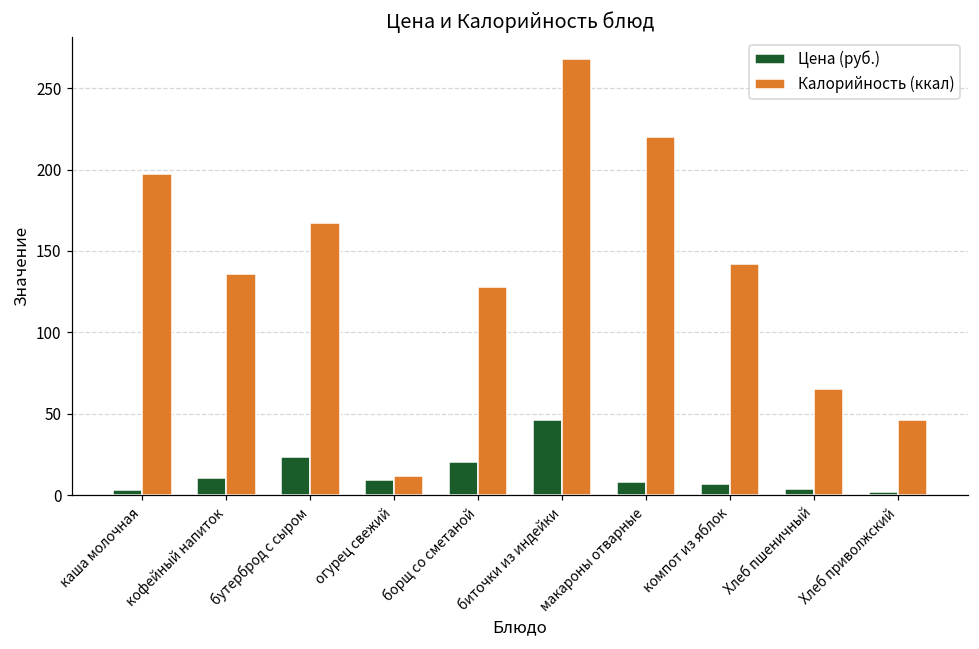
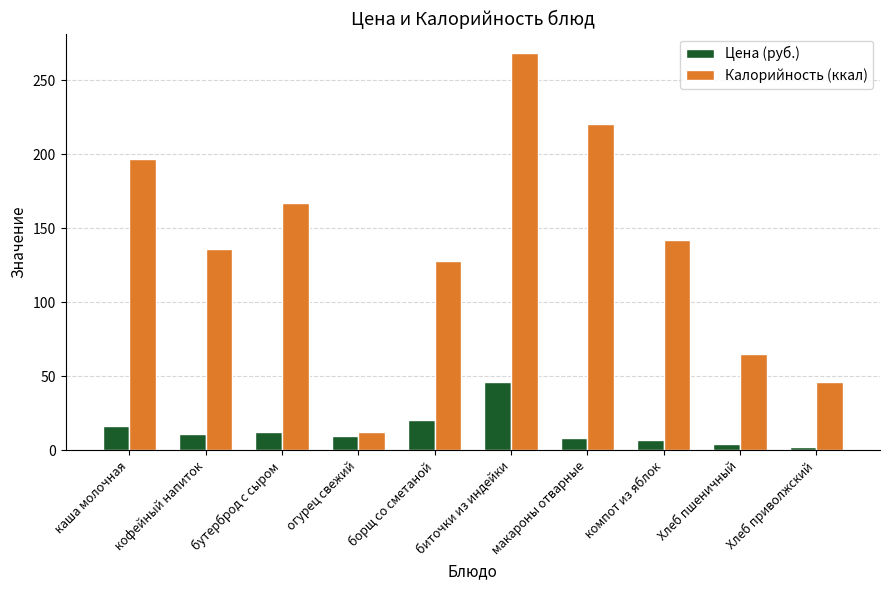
Цена (руб.), каша молочная: 3 -> 16
Цена (руб.), бутерброд с сыром: 23 -> 12
